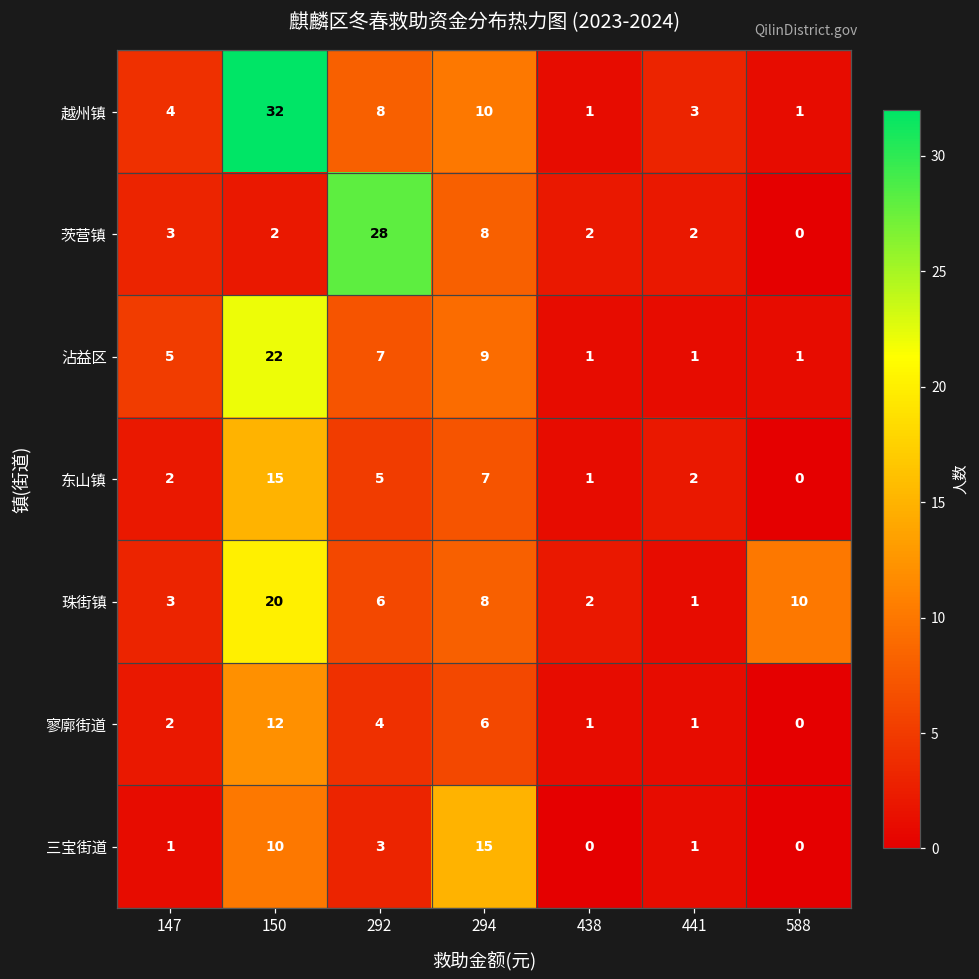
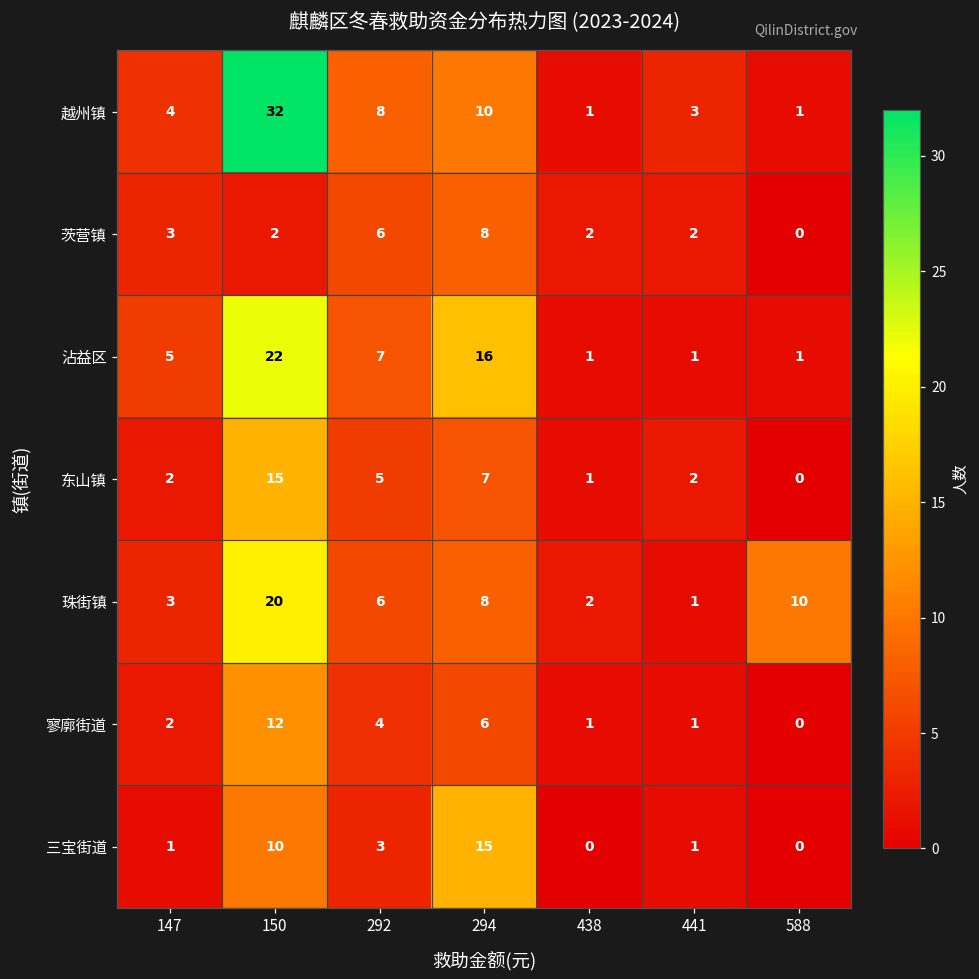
茨营镇, 292: 28 -> 6
沾益区, 294: 9 -> 16
